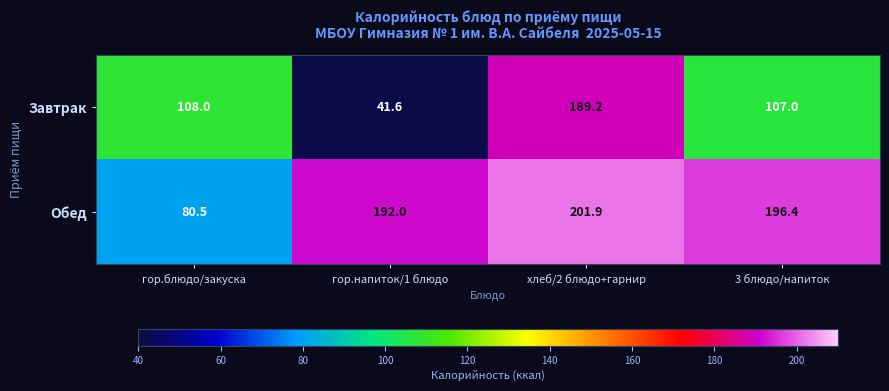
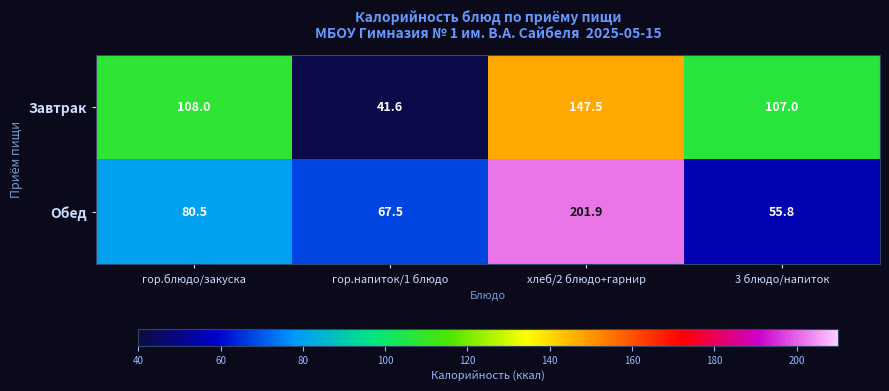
Завтрак, хлеб/2 блюдо+гарнир: 189.2 -> 147.5
Обед, гор.напиток/1 блюдо: 192.0 -> 67.5
Обед, 3 блюдо/напиток: 196.4 -> 55.8
